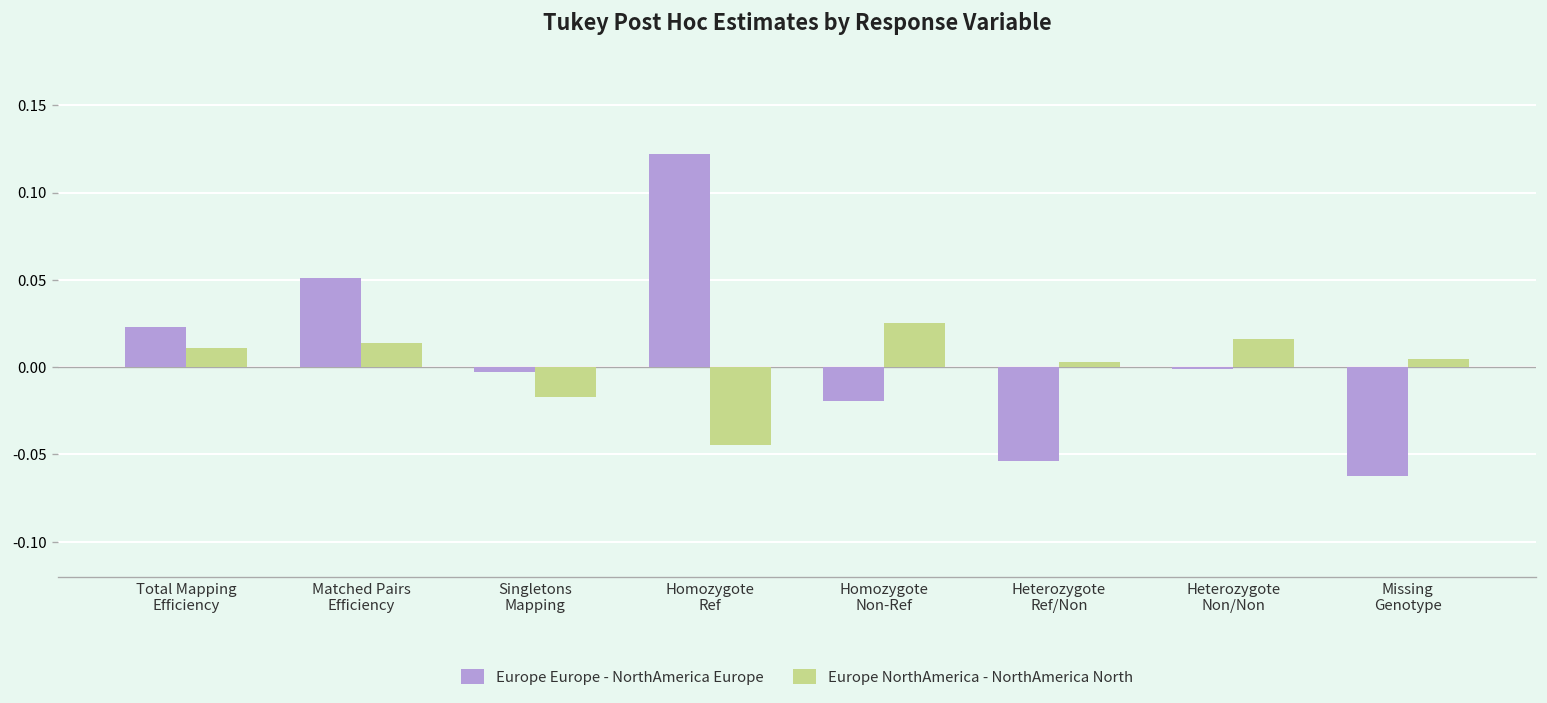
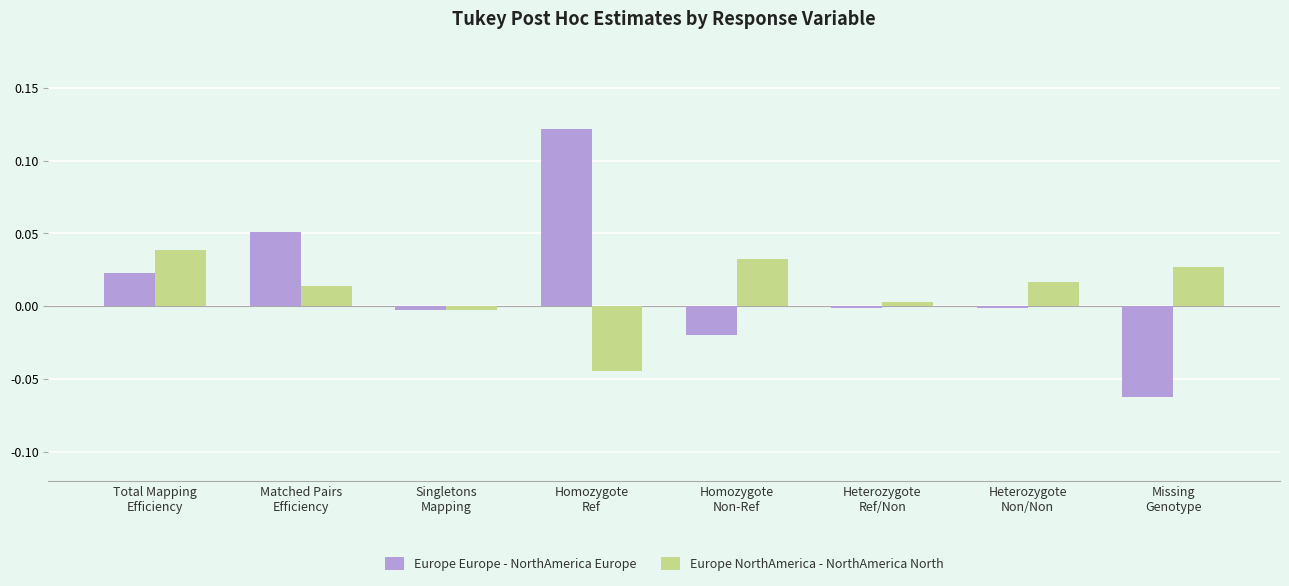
Europe NorthAmerica - NorthAmerica North, Total Mapping Efficiency: 0.011 -> 0.039
Europe NorthAmerica - NorthAmerica North, Singletons Mapping: -0.017 -> -0.002
Europe NorthAmerica - NorthAmerica North, Homozygote Non-Ref: 0.025 -> 0.032
Europe Europe - NorthAmerica Europe, Heterozygote Ref/Non: -0.054 -> -0.001
Europe NorthAmerica - NorthAmerica North, Missing Genotype: 0.005 -> 0.027
